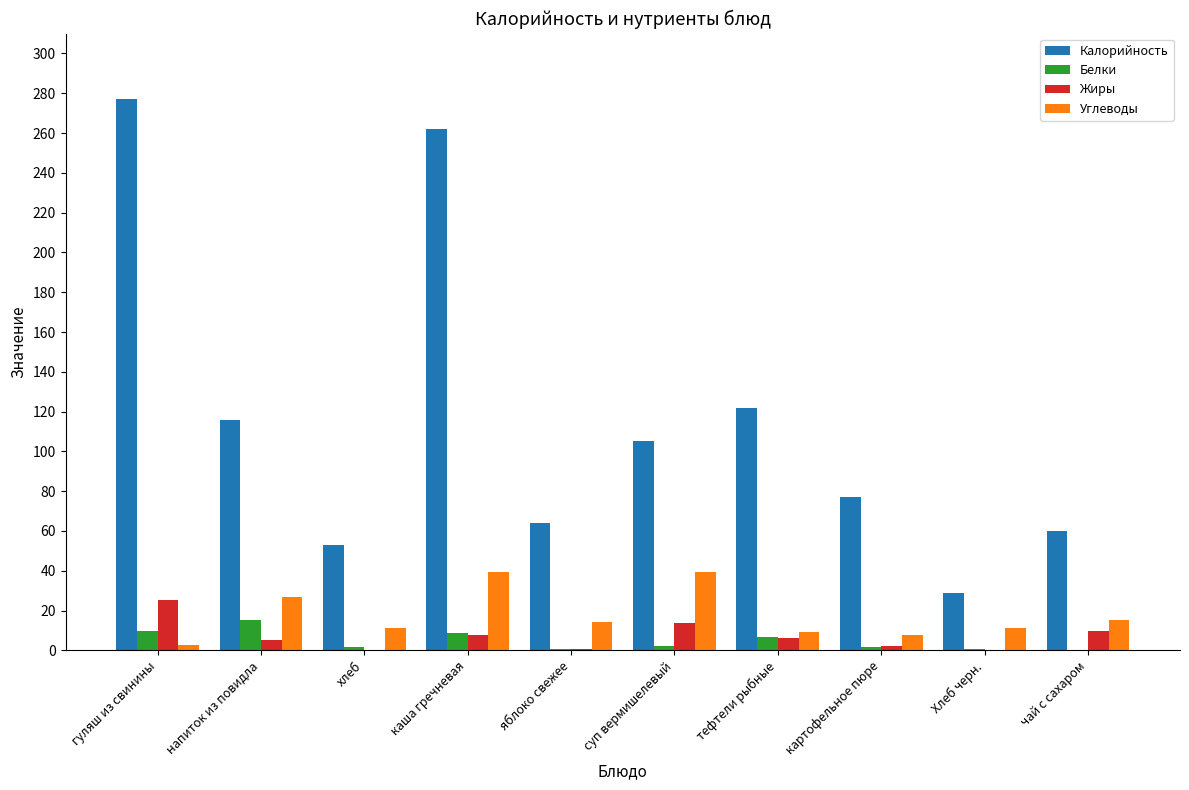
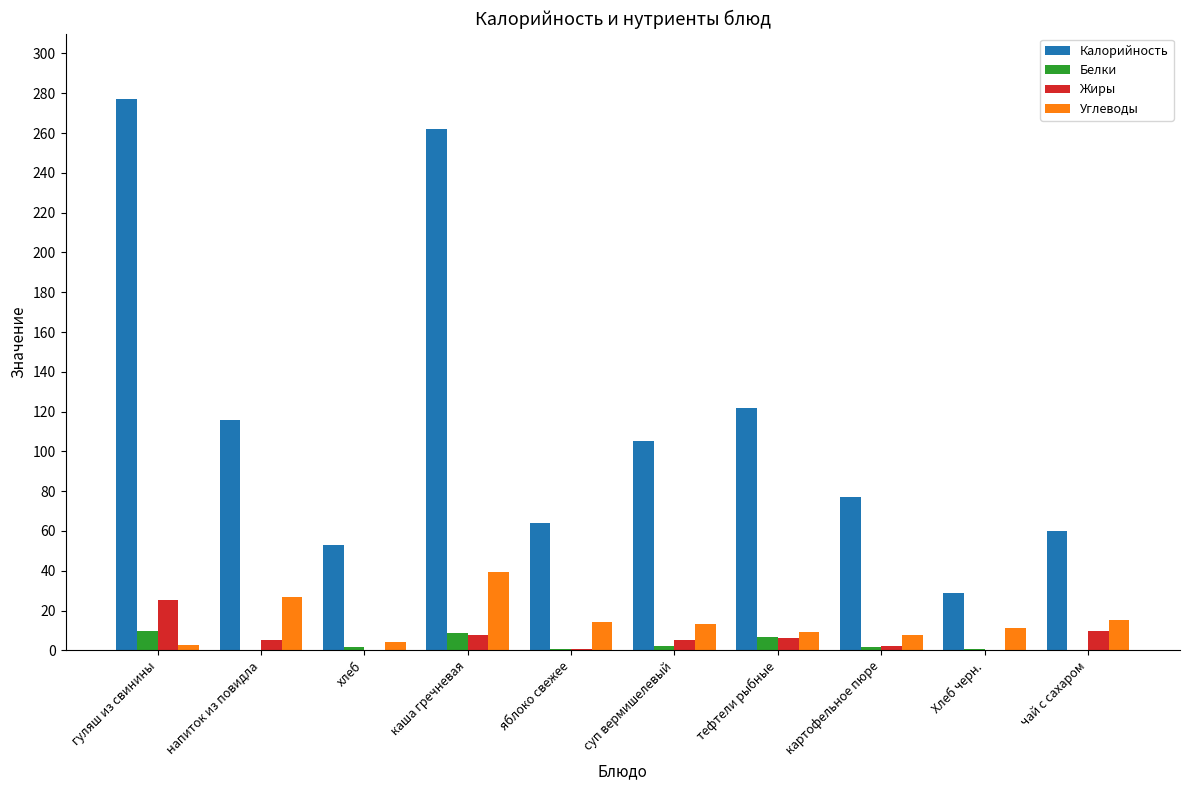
Белки, напиток из повидла: 15 -> 0
Углеводы, хлеб: 11 -> 4
Жиры, суп вермишелевый: 14 -> 5
Углеводы, суп вермишелевый: 39 -> 13
